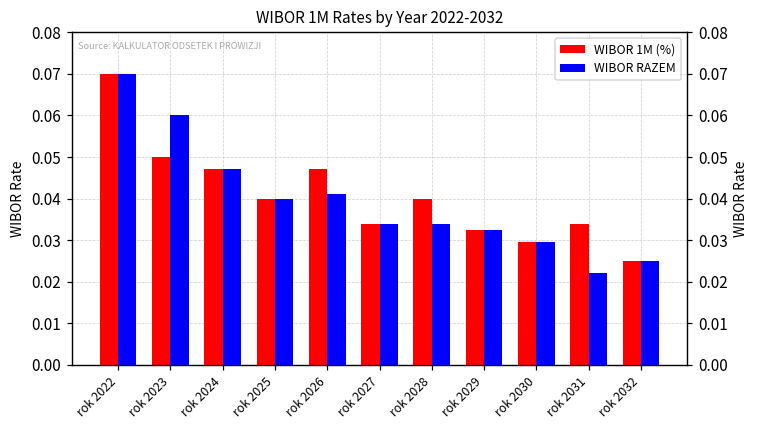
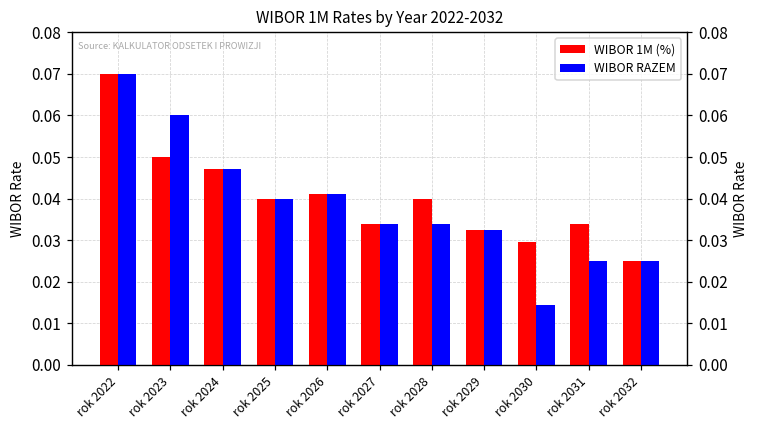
WIBOR 1M (%), rok 2026: 0.047 -> 0.041
WIBOR RAZEM, rok 2030: 0.030 -> 0.014
WIBOR RAZEM, rok 2031: 0.022 -> 0.025
